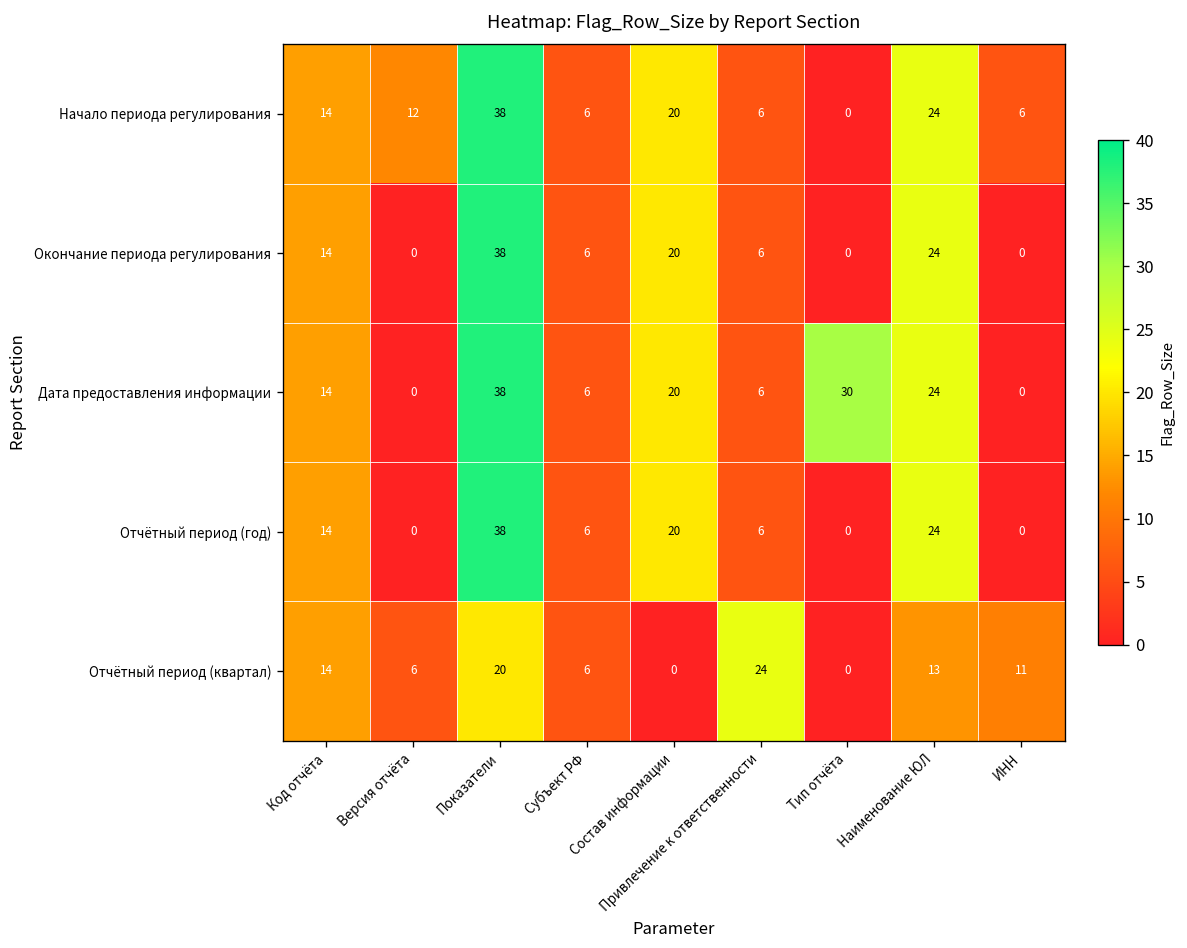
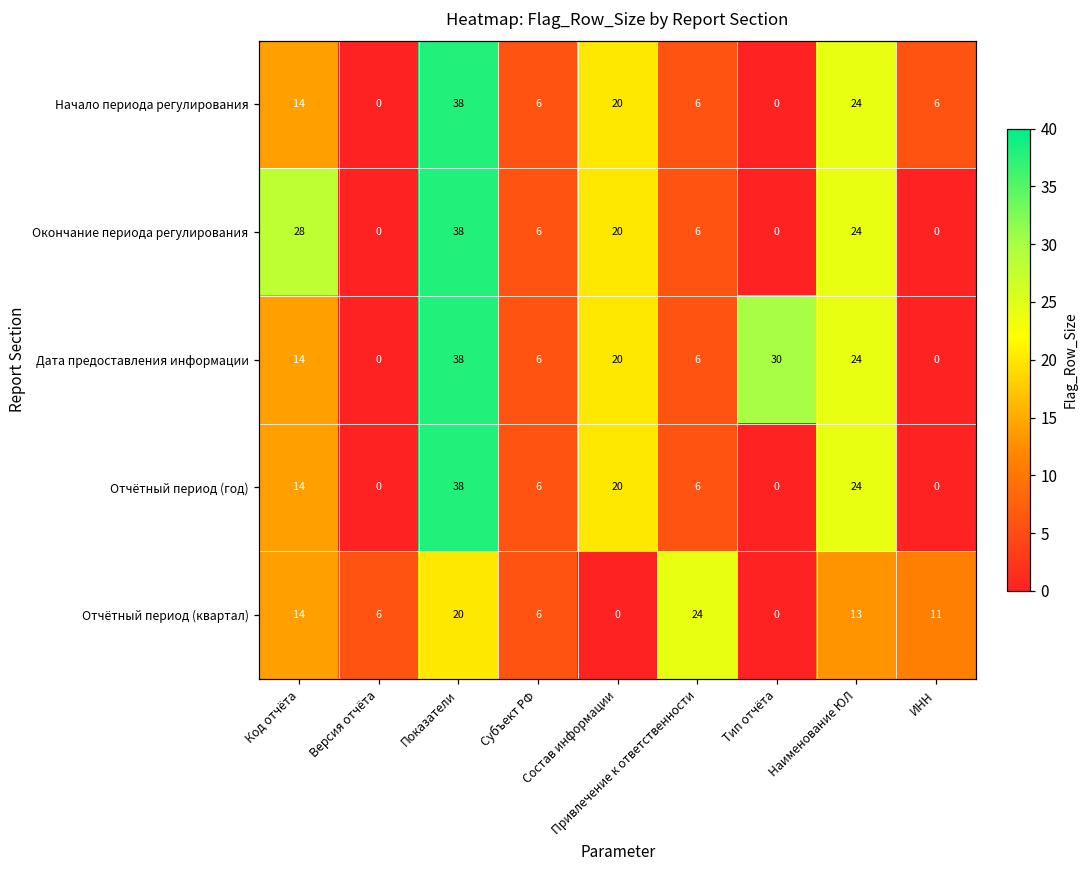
Начало периода регулирования, Версия отчёта: 12 -> 0
Окончание периода регулирования, Код отчёта: 14 -> 28
